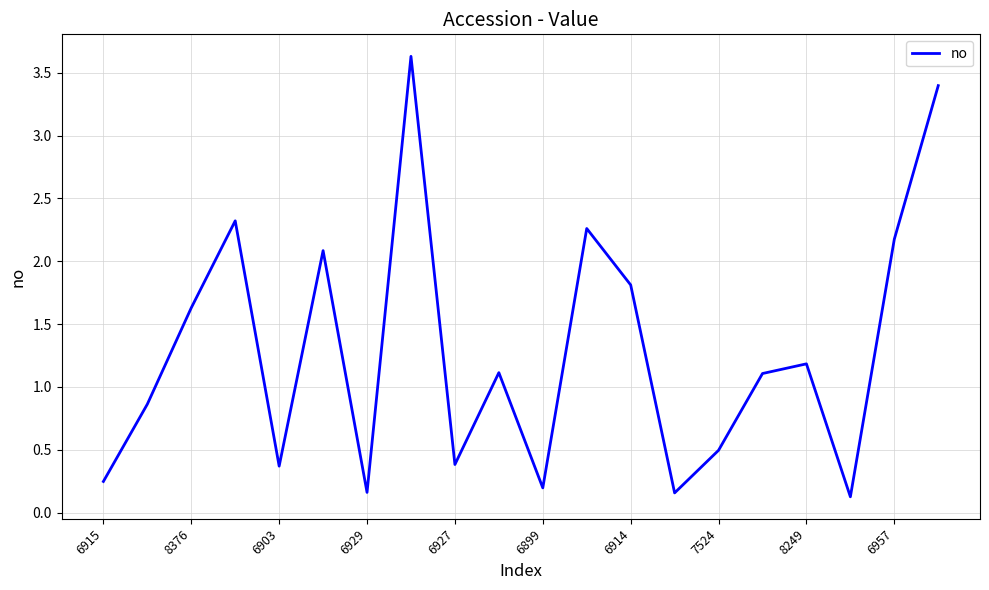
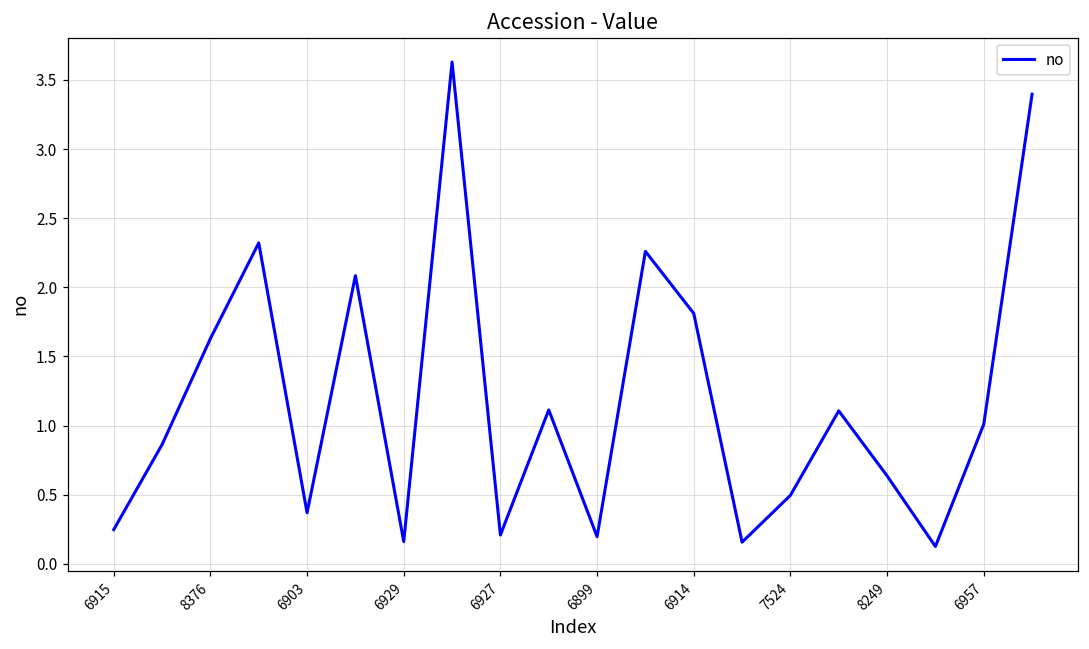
6927: 0.38 -> 0.21
8249: 1.18 -> 0.64
6957: 2.18 -> 1.01
